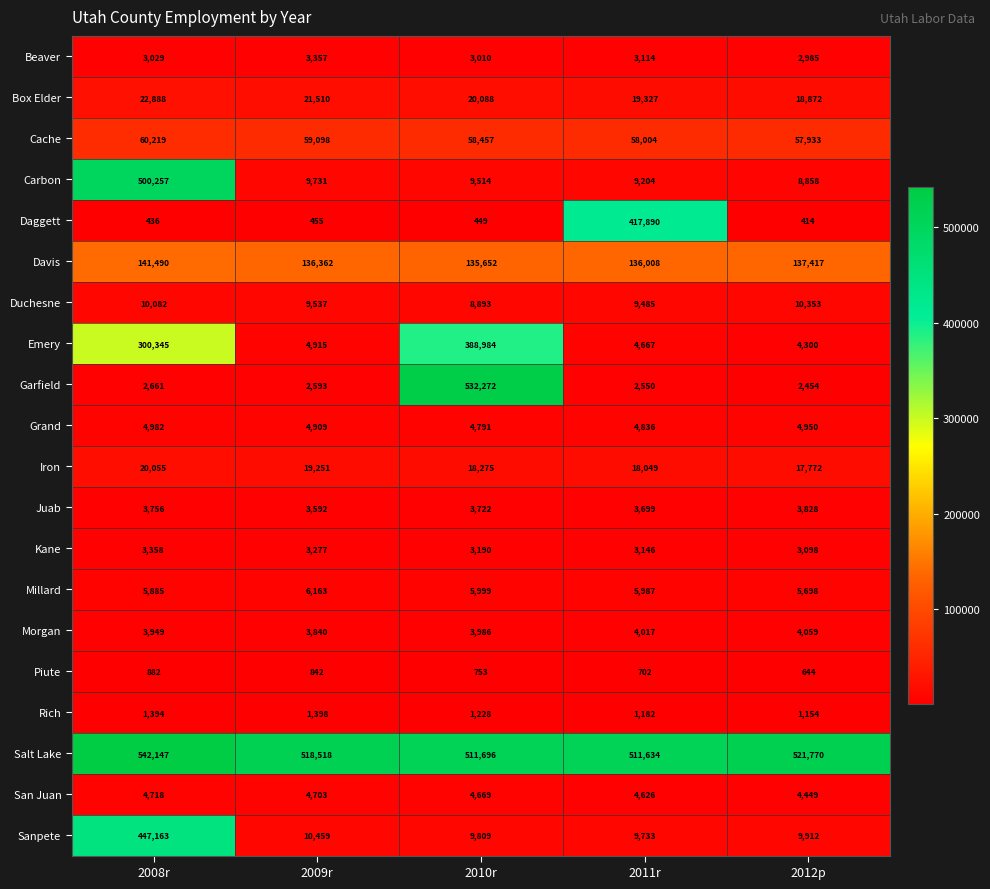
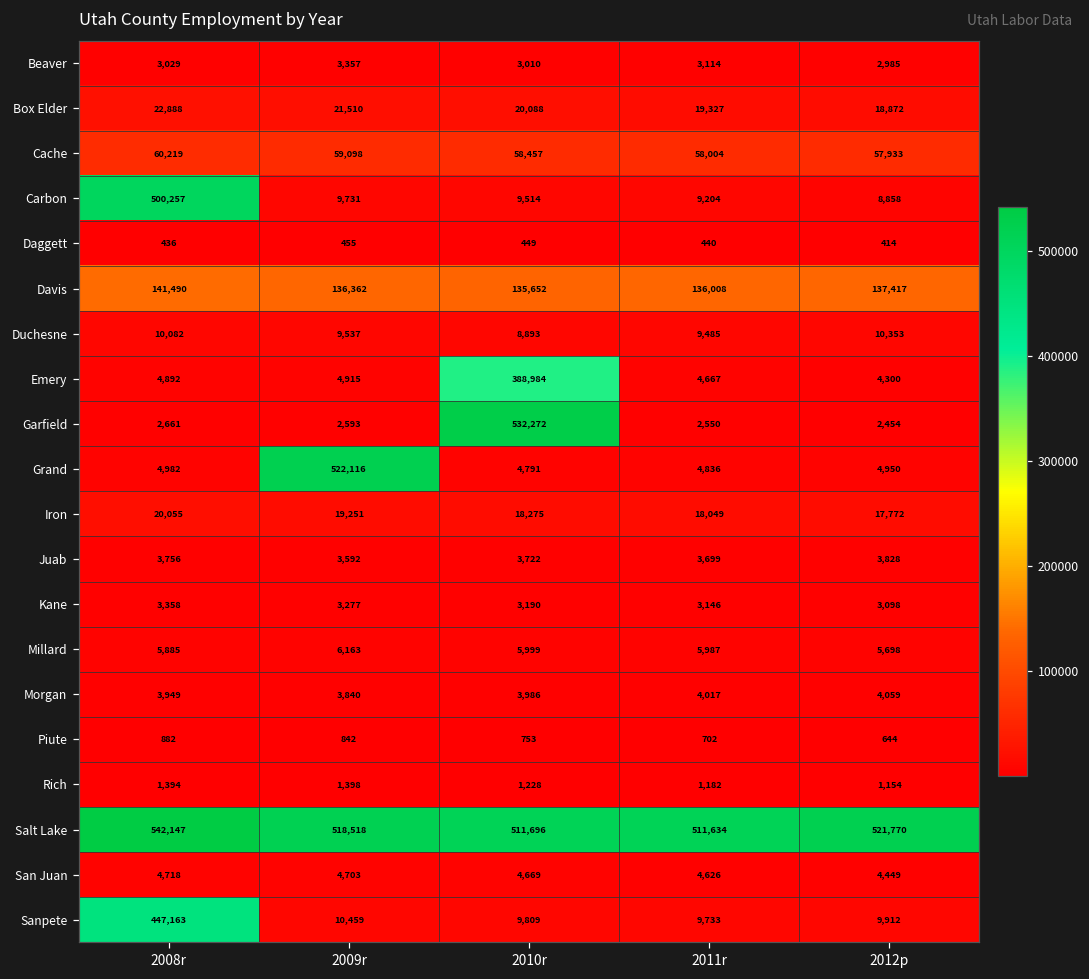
Daggett, 2011r: 417,890 -> 440
Emery, 2008r: 300,345 -> 4,892
Grand, 2009r: 4,909 -> 522,116
